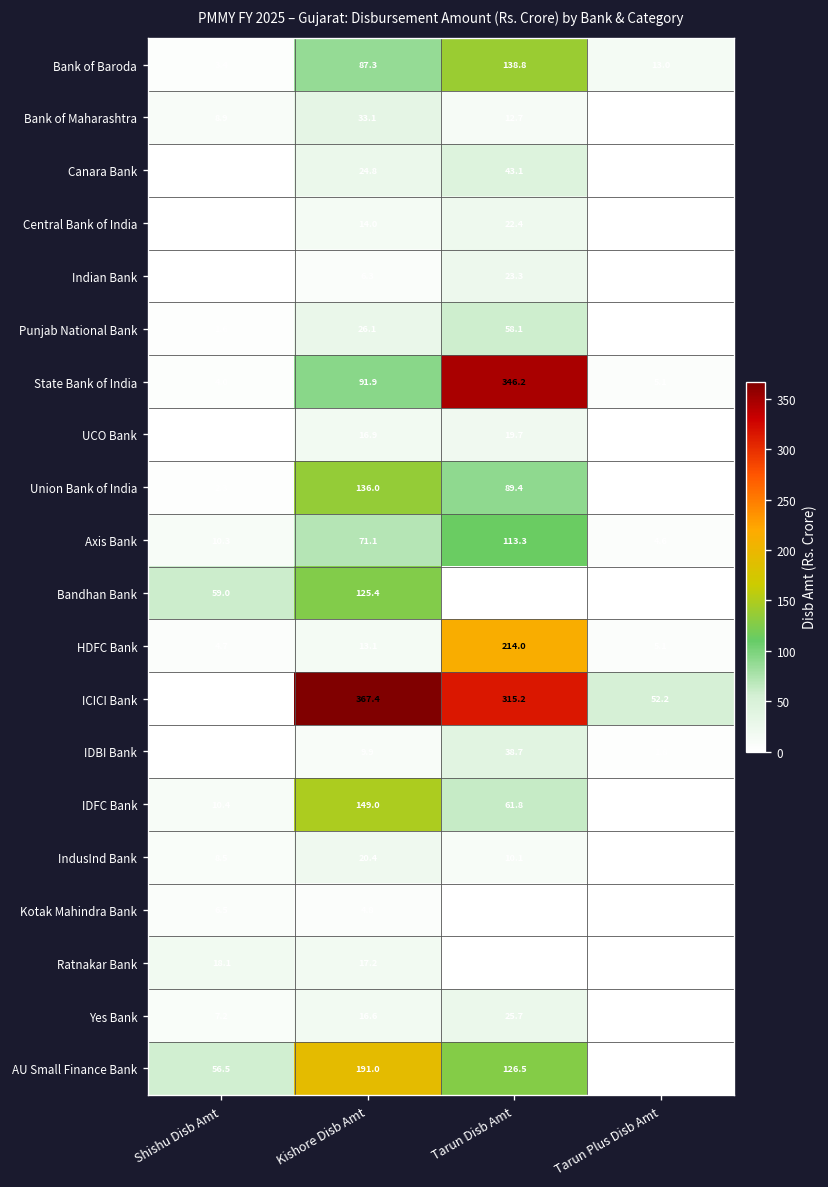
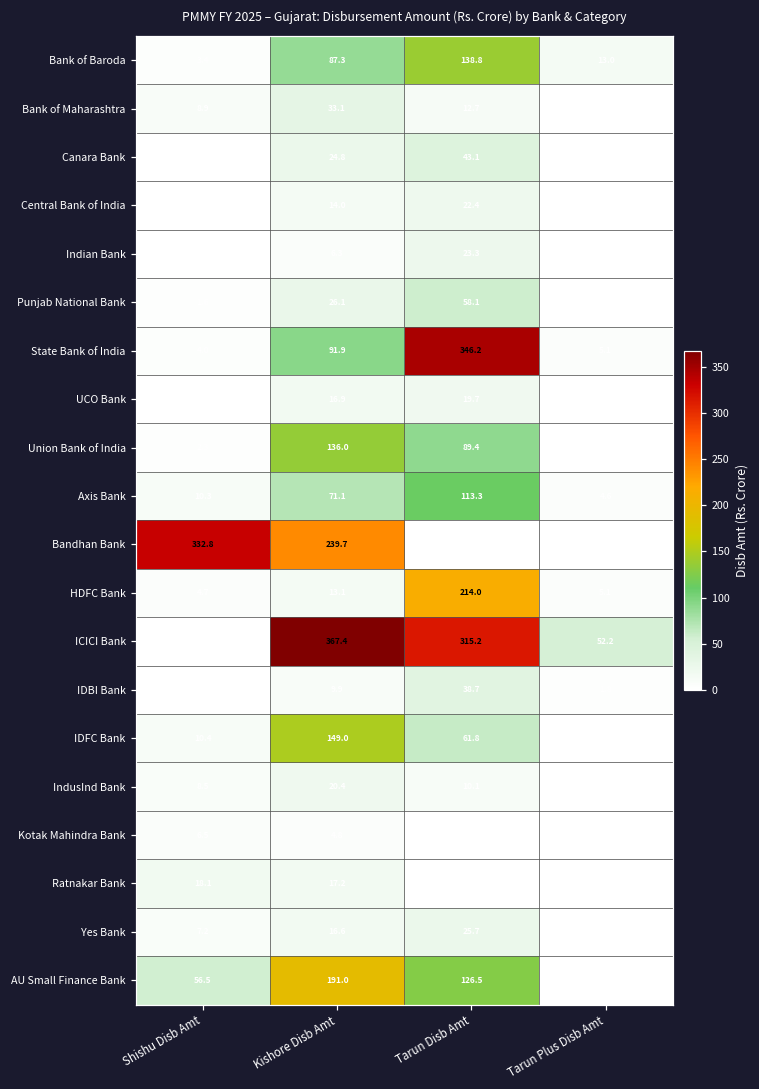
Bandhan Bank, Shishu Disb Amt: 59.0 -> 332.8
Bandhan Bank, Kishore Disb Amt: 125.4 -> 239.7
